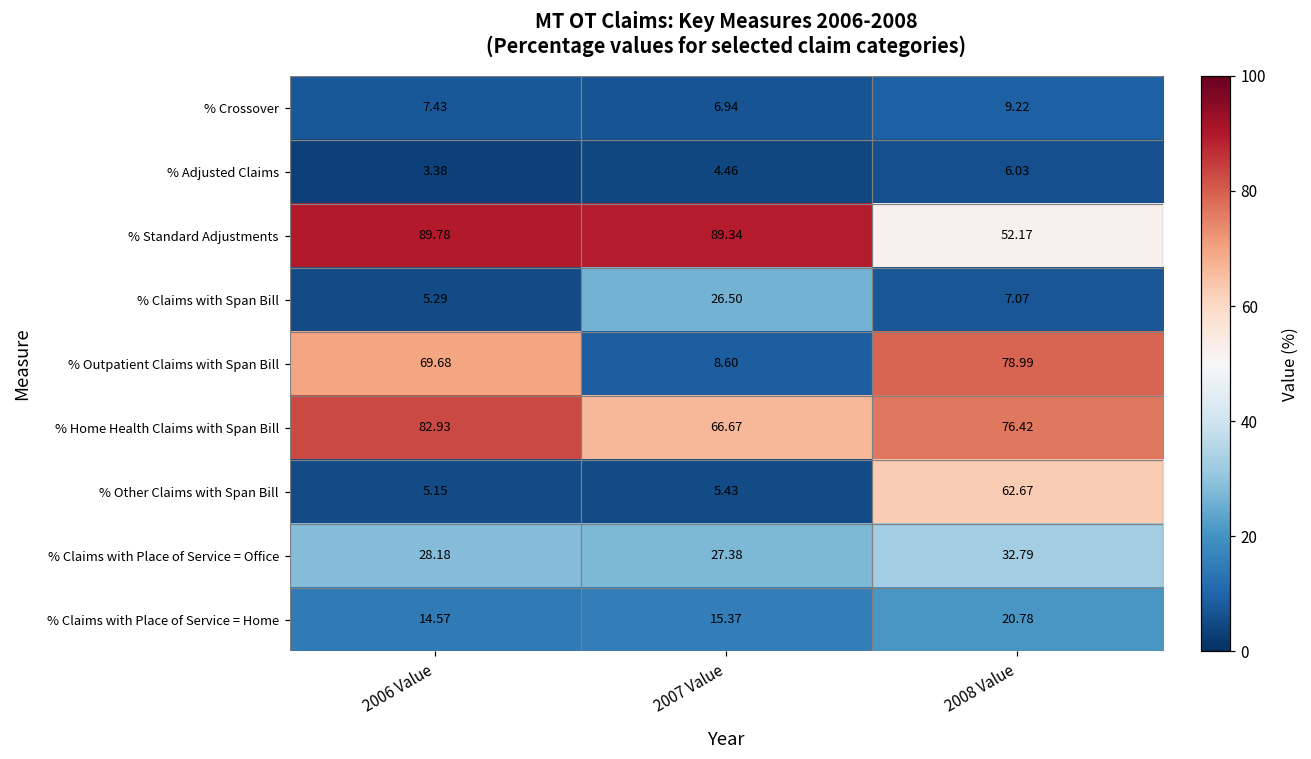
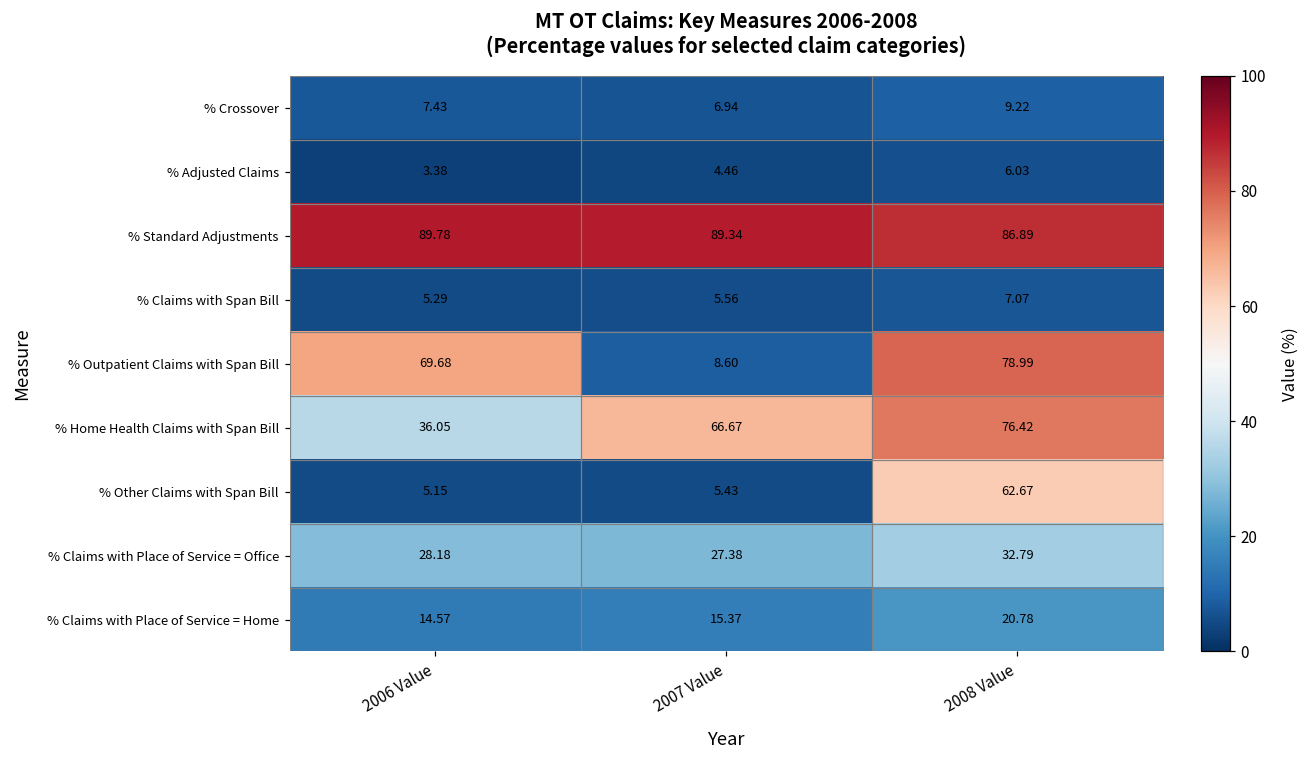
% Standard Adjustments, 2008 Value: 52.17 -> 86.89
% Claims with Span Bill, 2007 Value: 26.50 -> 5.56
% Home Health Claims with Span Bill, 2006 Value: 82.93 -> 36.05
